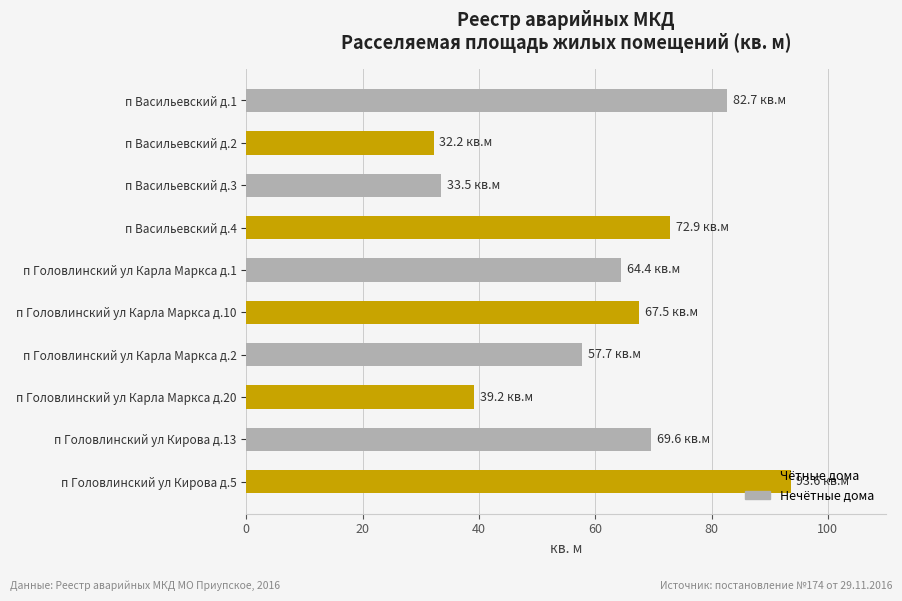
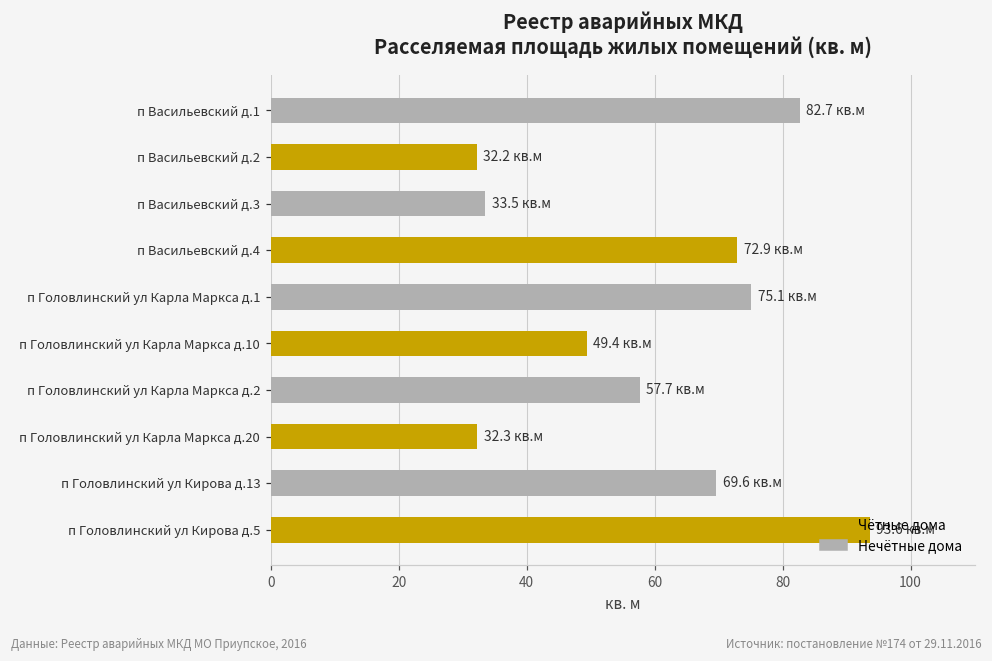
п Головлинский ул Карла Маркса д.1: 64.4 -> 75.1
п Головлинский ул Карла Маркса д.10: 67.5 -> 49.4
п Головлинский ул Карла Маркса д.20: 39.2 -> 32.3
